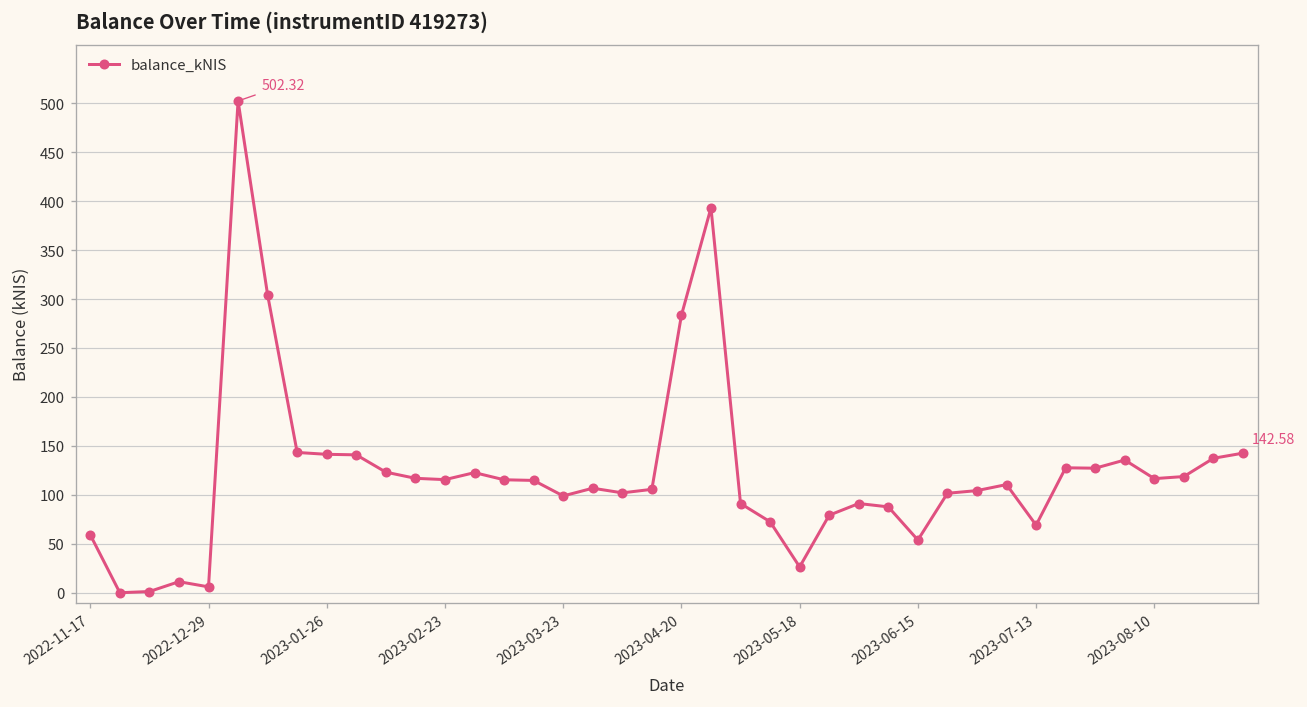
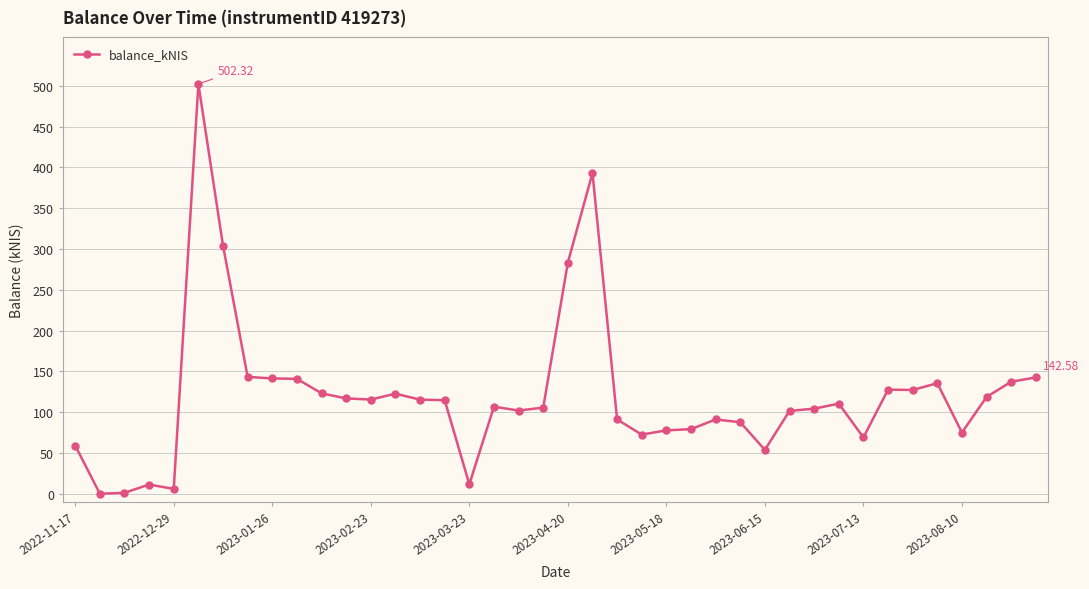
2023-03-23: 100 -> 10
2023-05-18: 30 -> 80
2023-08-10: 120 -> 80
